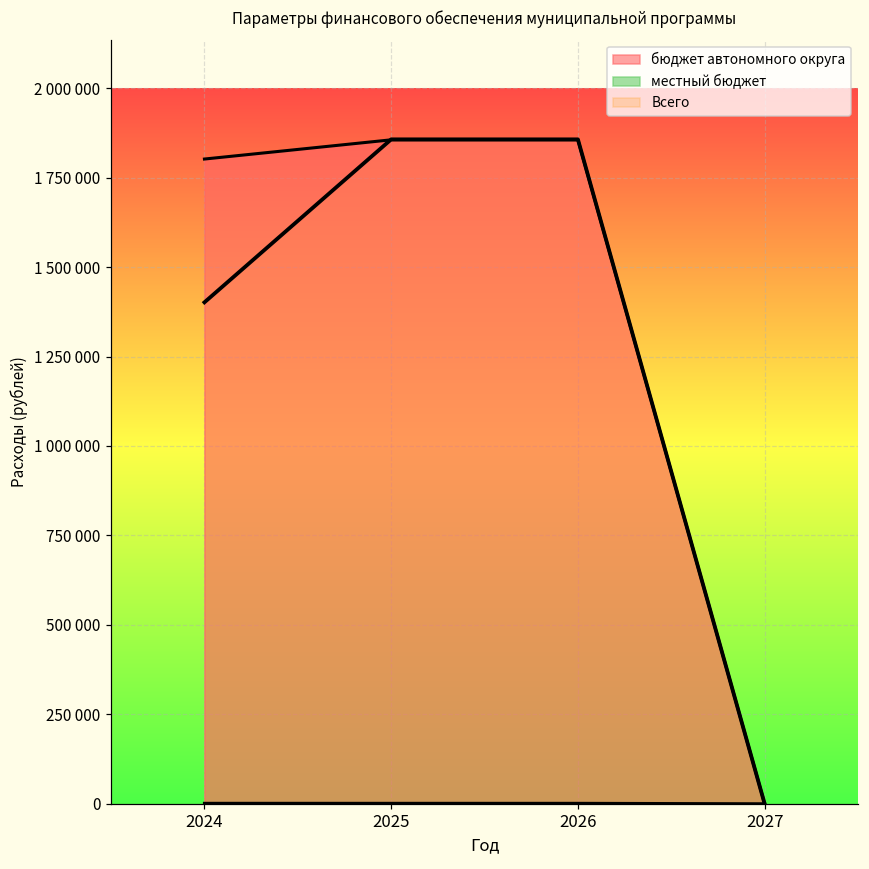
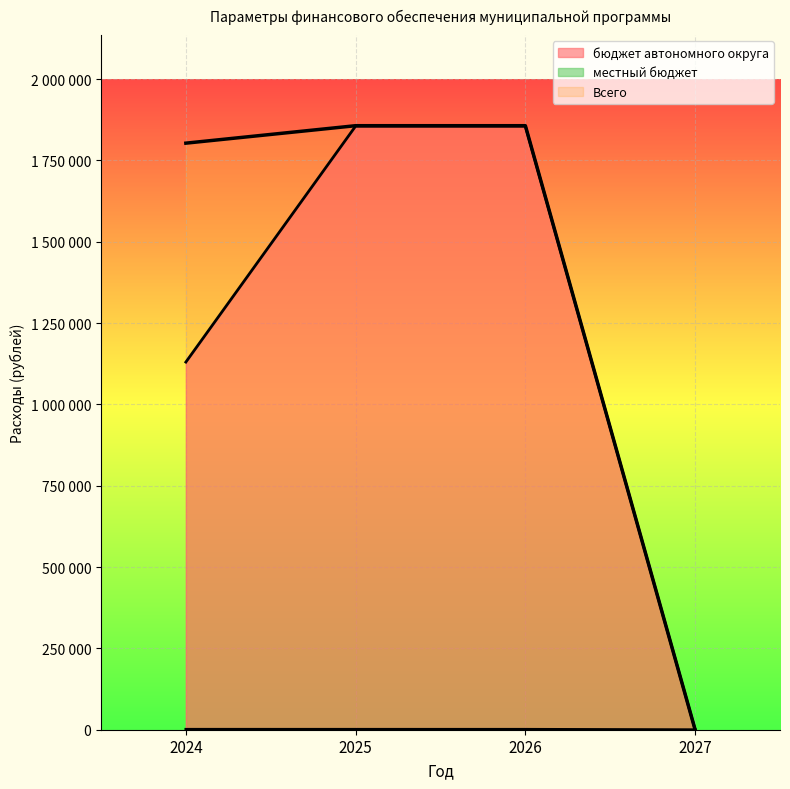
бюджет автономного округа, 2024: 1800000 -> 1130000
Всего, 2024: 1400000 -> 1800000
